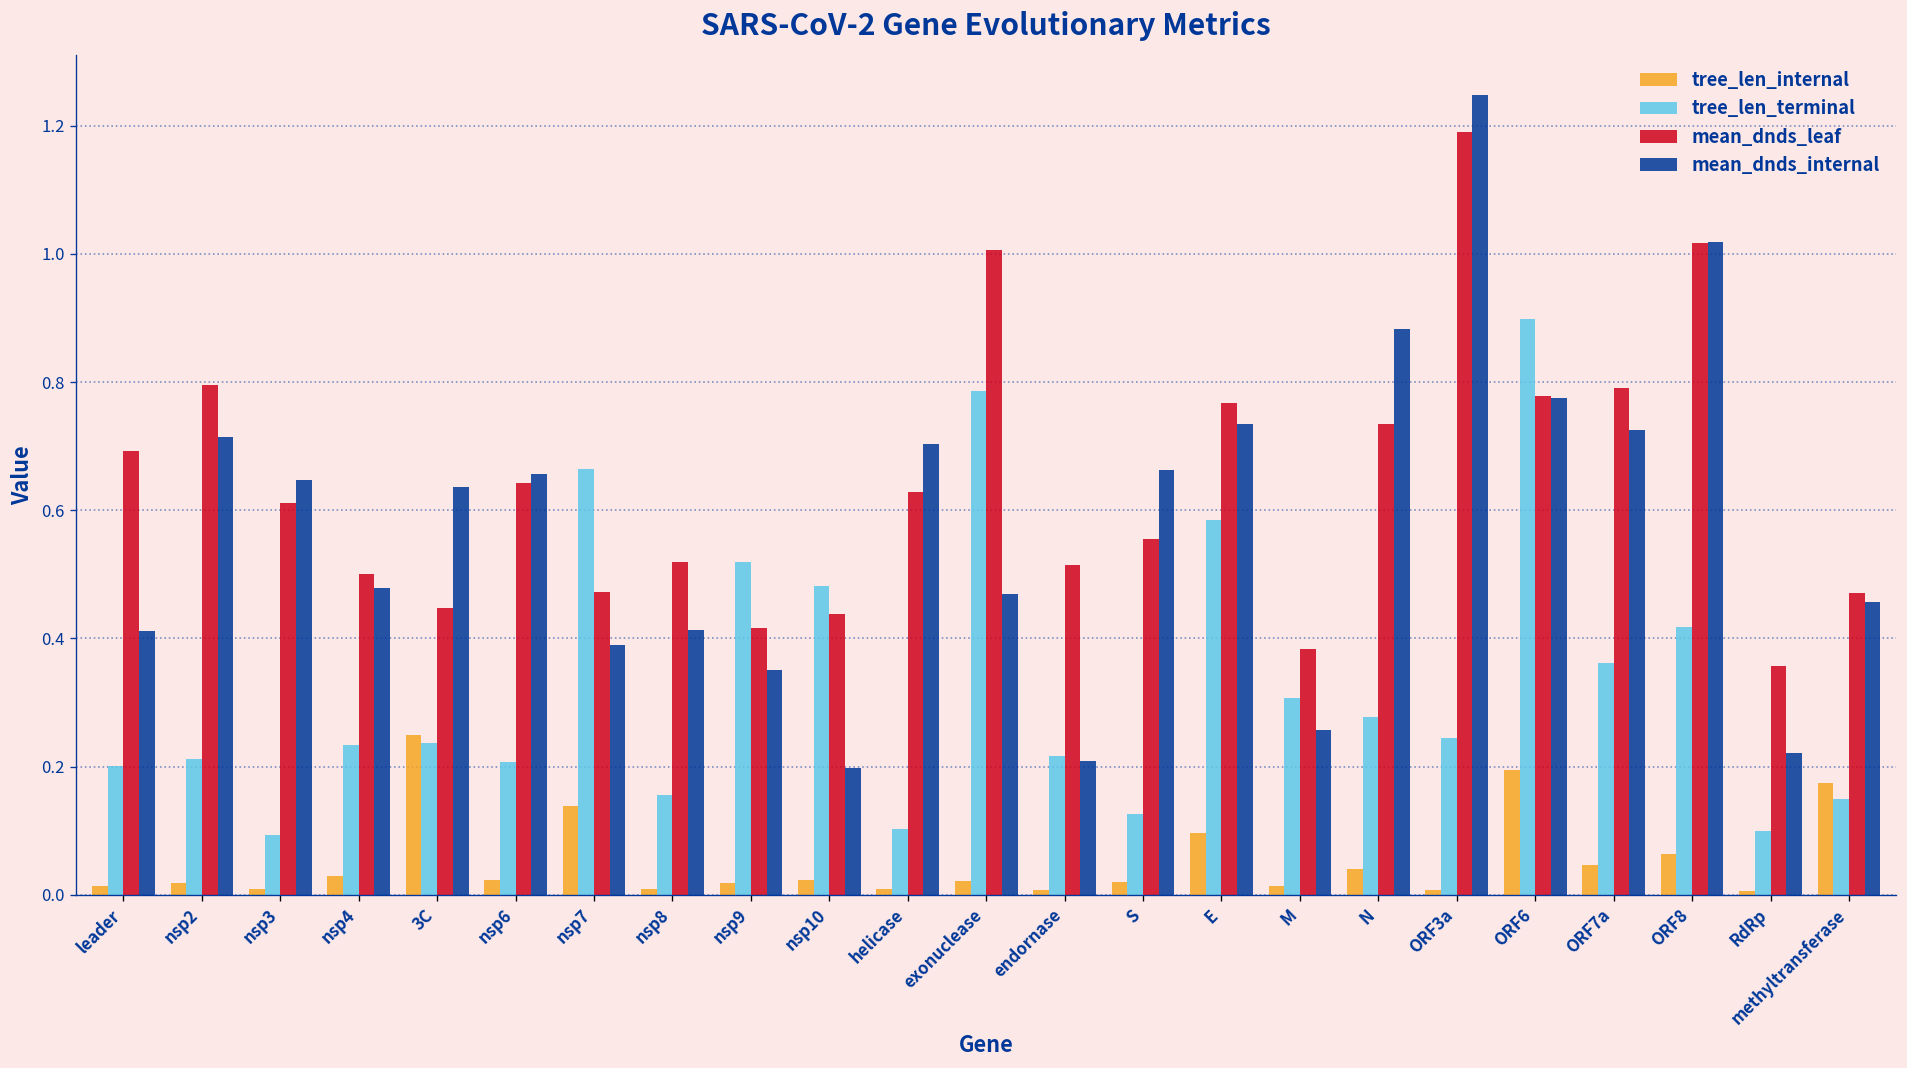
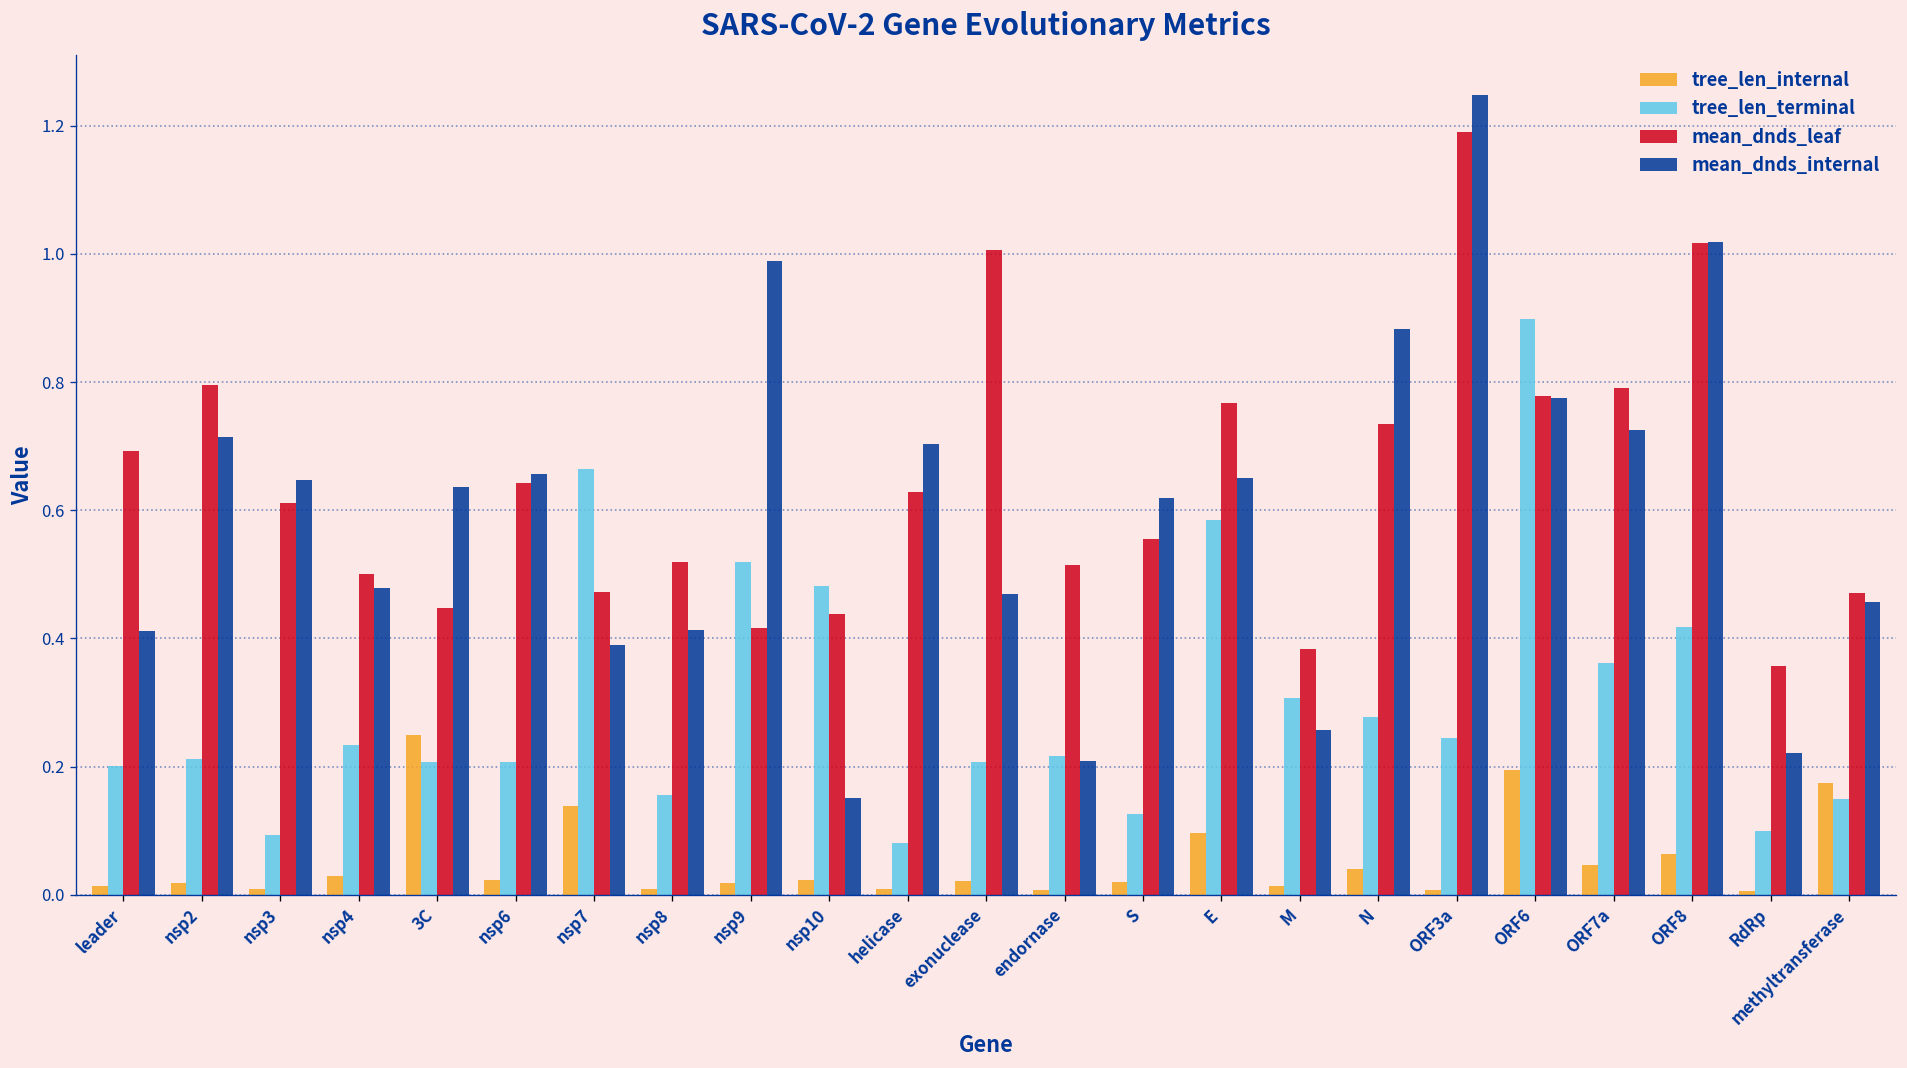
tree_len_terminal, 3C: 0.24 -> 0.21
mean_dnds_internal, nsp9: 0.35 -> 0.99
mean_dnds_internal, nsp10: 0.20 -> 0.15
tree_len_terminal, helicase: 0.10 -> 0.08
tree_len_terminal, exonuclease: 0.79 -> 0.21
mean_dnds_internal, S: 0.66 -> 0.62
mean_dnds_internal, E: 0.73 -> 0.65
